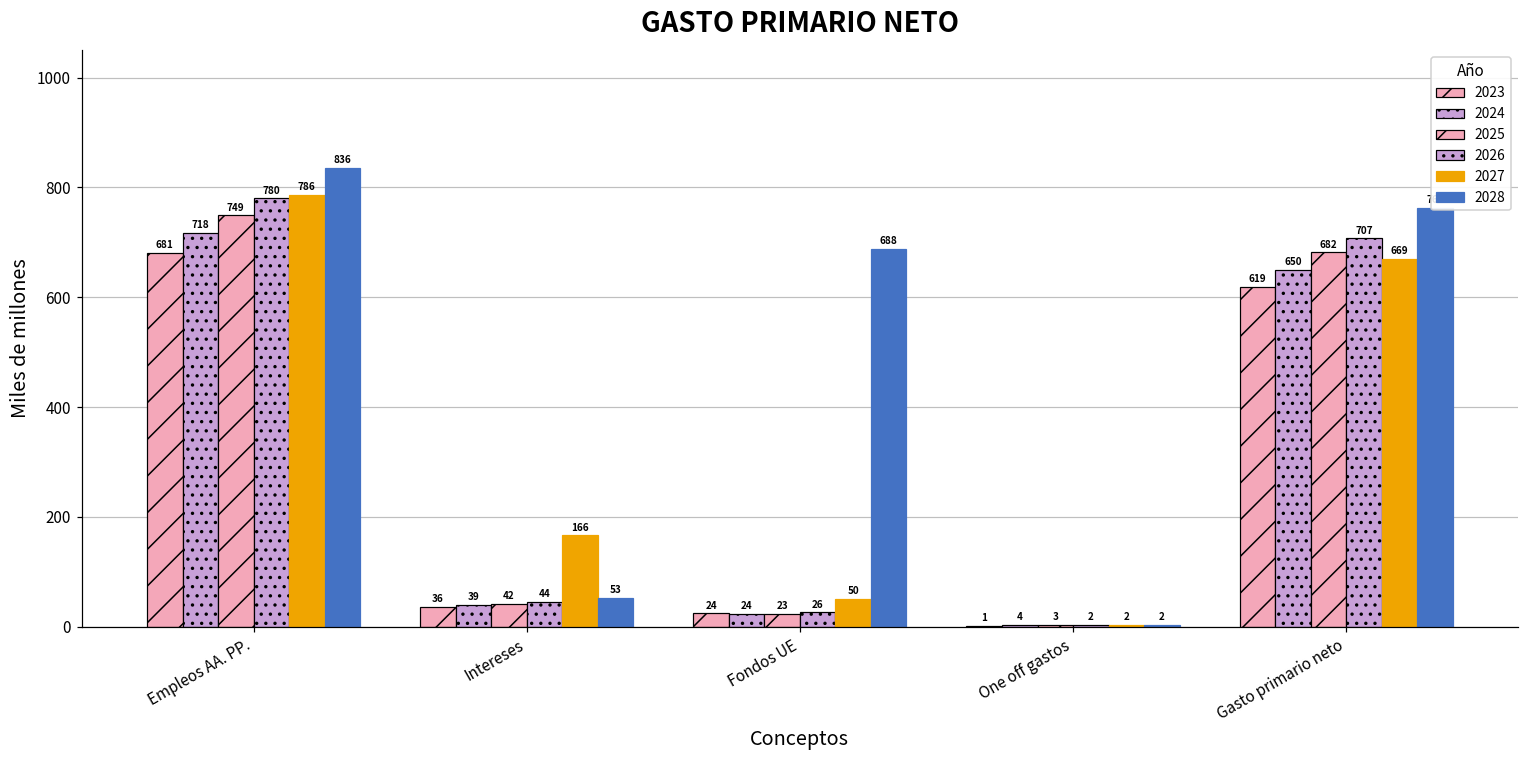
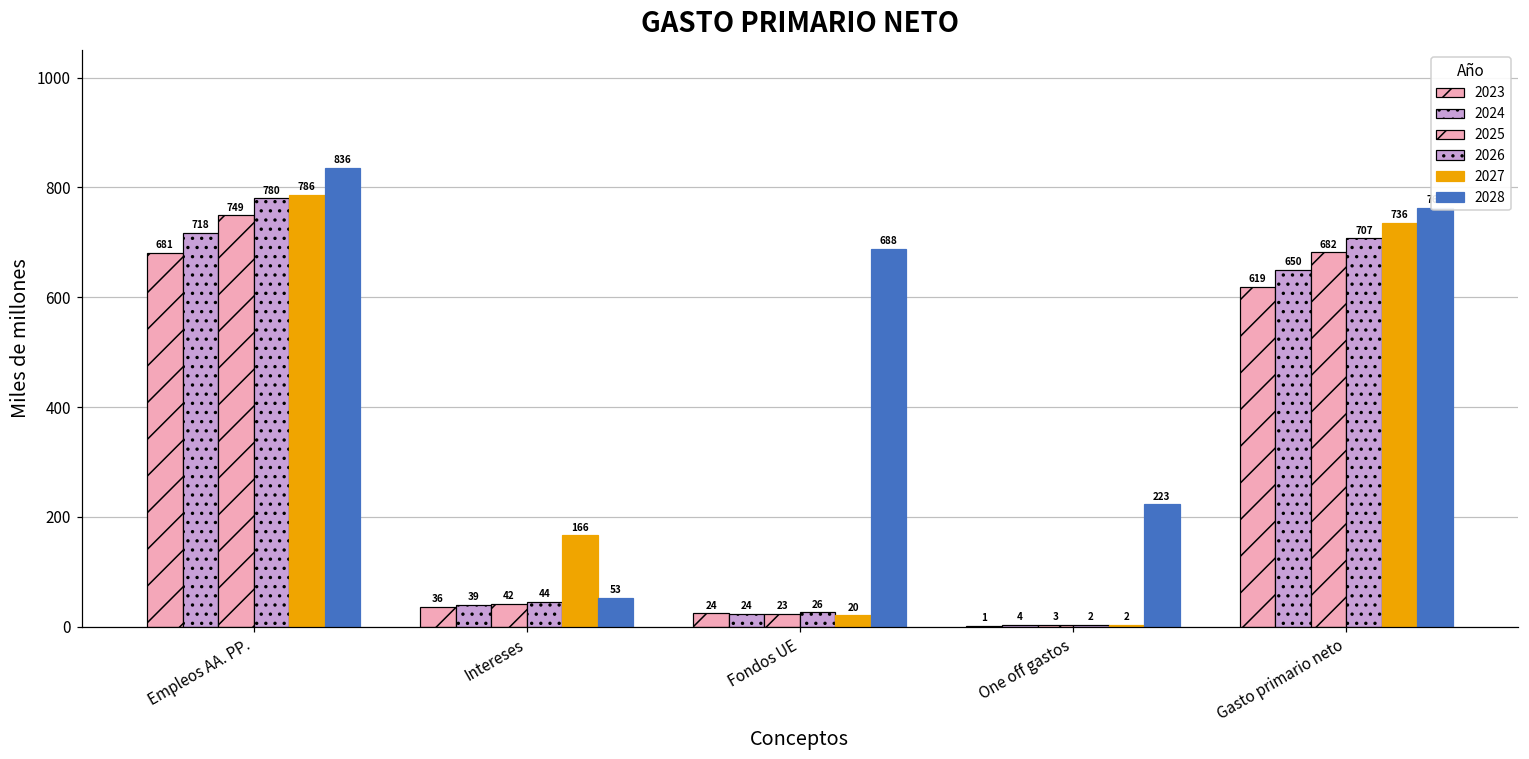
2027, Fondos UE: 50 -> 20
2028, One off gastos: 2 -> 223
2027, Gasto primario neto: 669 -> 736
